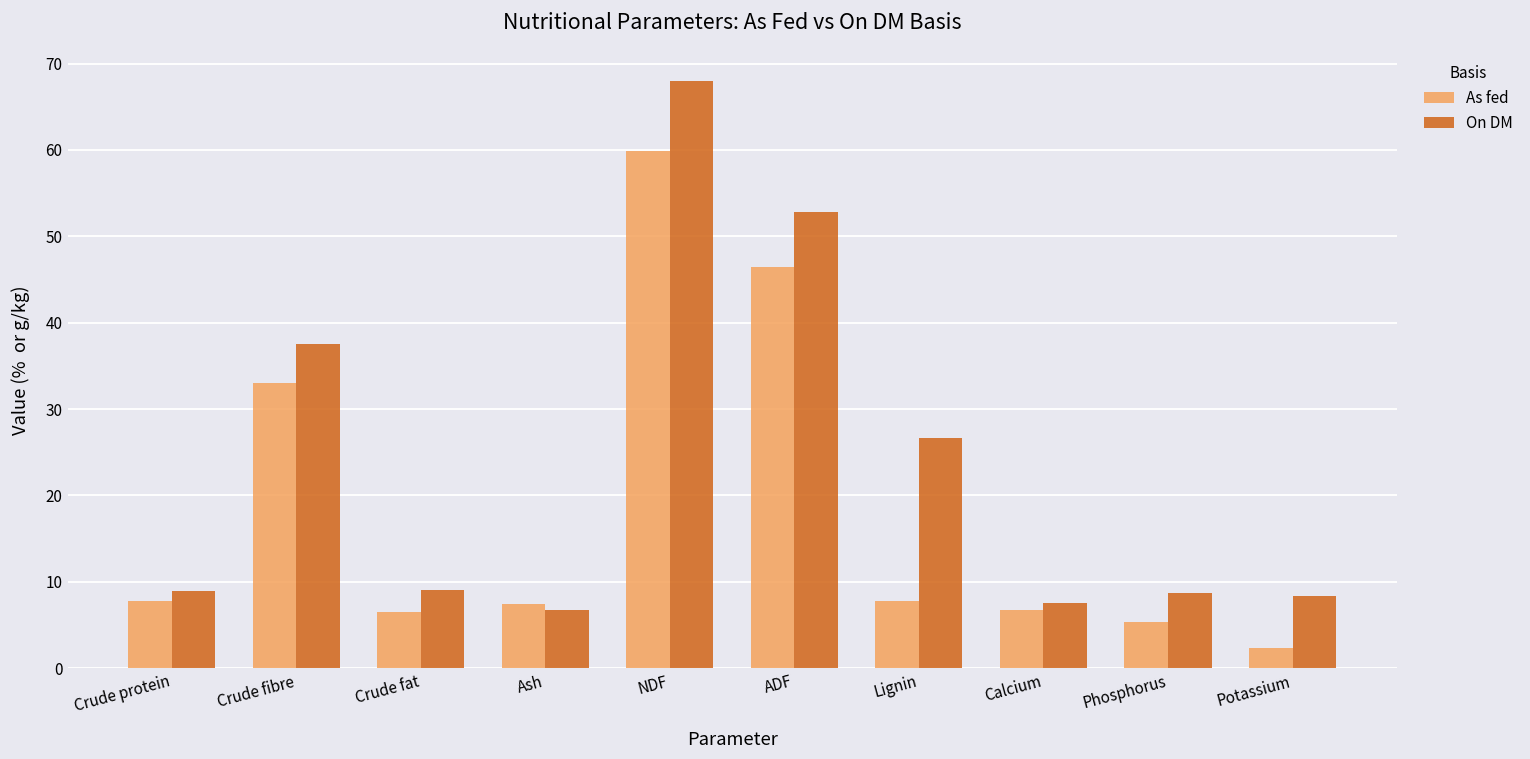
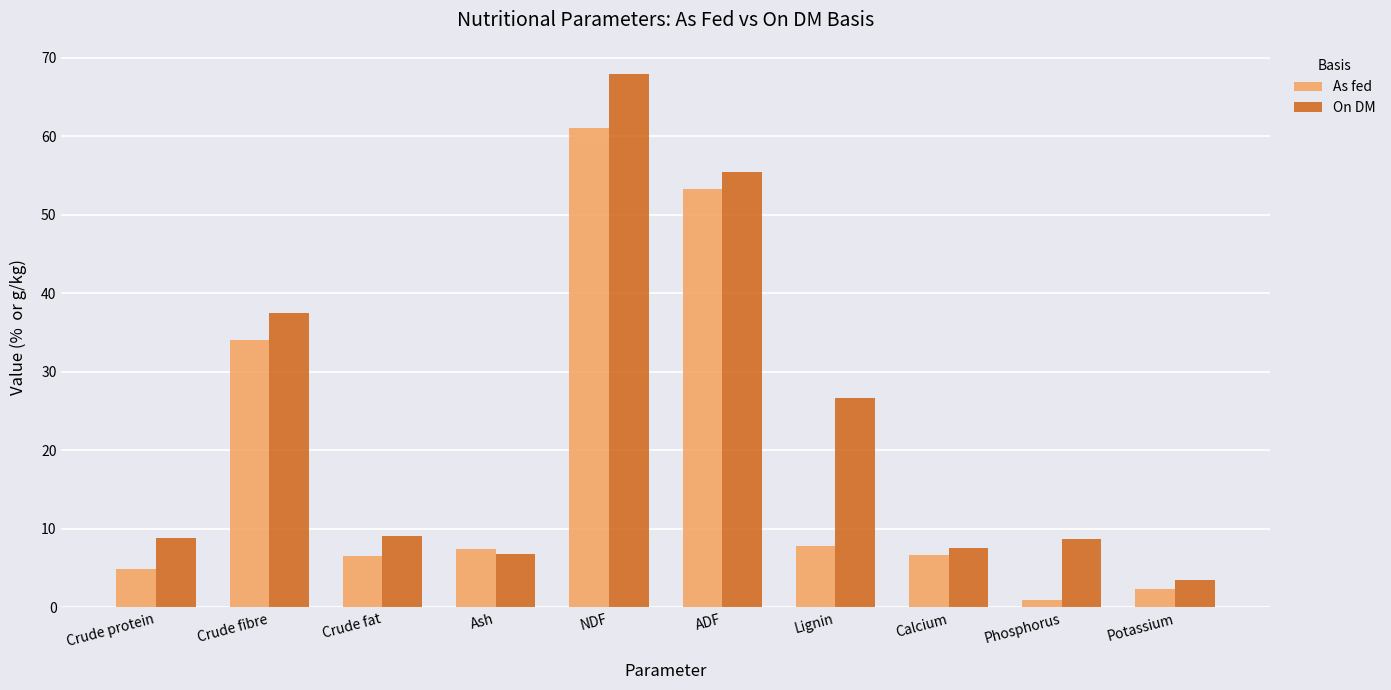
As fed, Crude protein: 8 -> 5
As fed, Crude fibre: 33 -> 34
As fed, NDF: 60 -> 61
As fed, ADF: 47 -> 53
On DM, ADF: 53 -> 55
As fed, Phosphorus: 5 -> 1
On DM, Potassium: 8 -> 4
